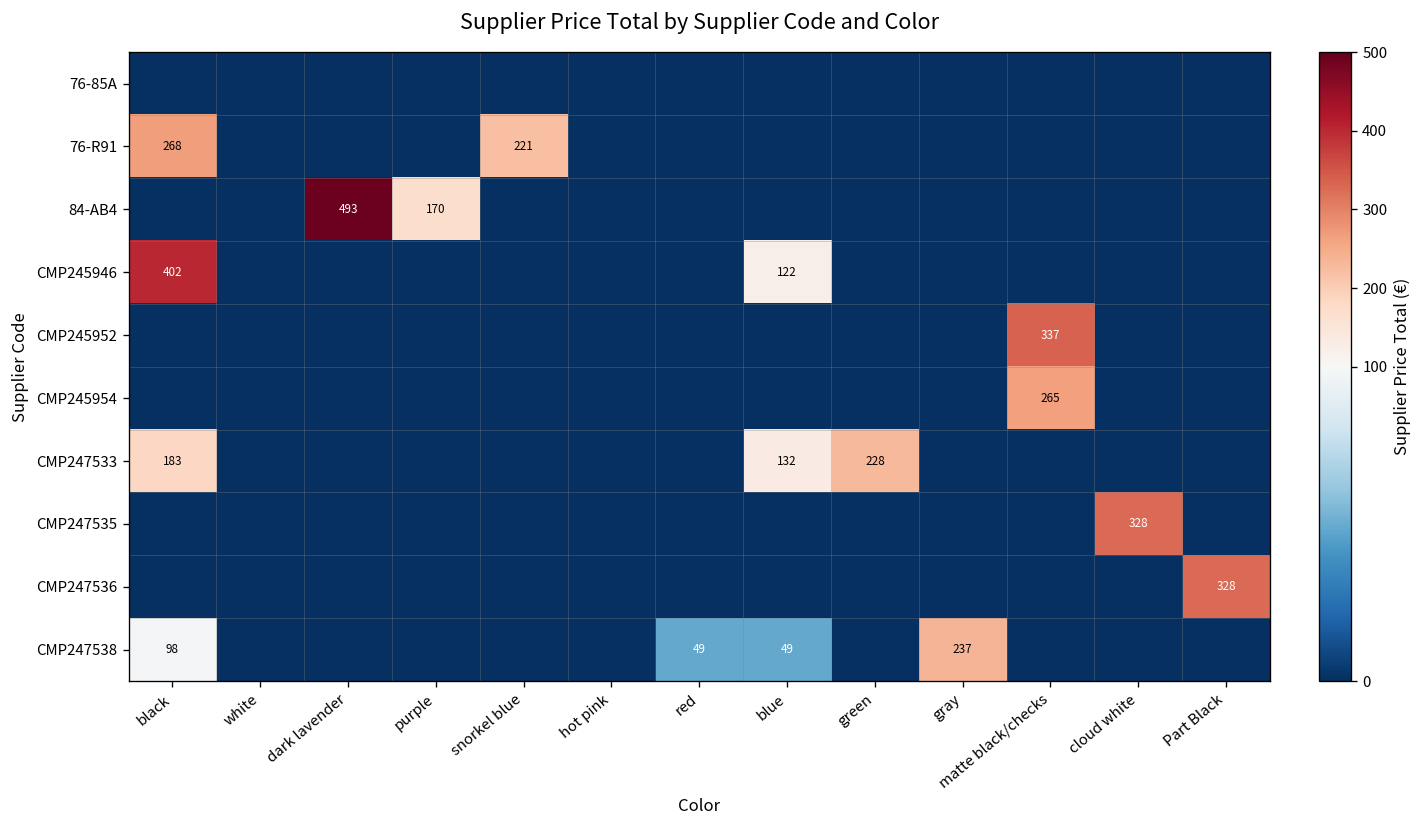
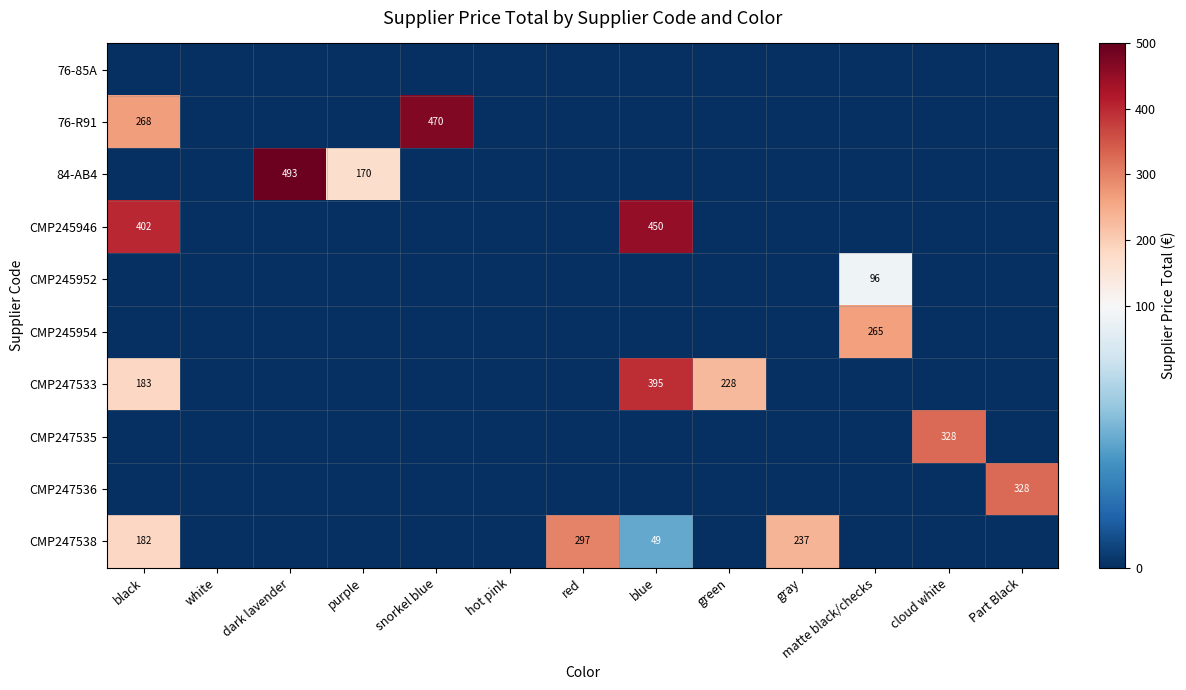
76-R91, snorkel blue: 221 -> 470
CMP245946, blue: 122 -> 450
CMP245952, matte black/checks: 337 -> 96
CMP247533, blue: 132 -> 395
CMP247538, black: 98 -> 182
CMP247538, red: 49 -> 297
